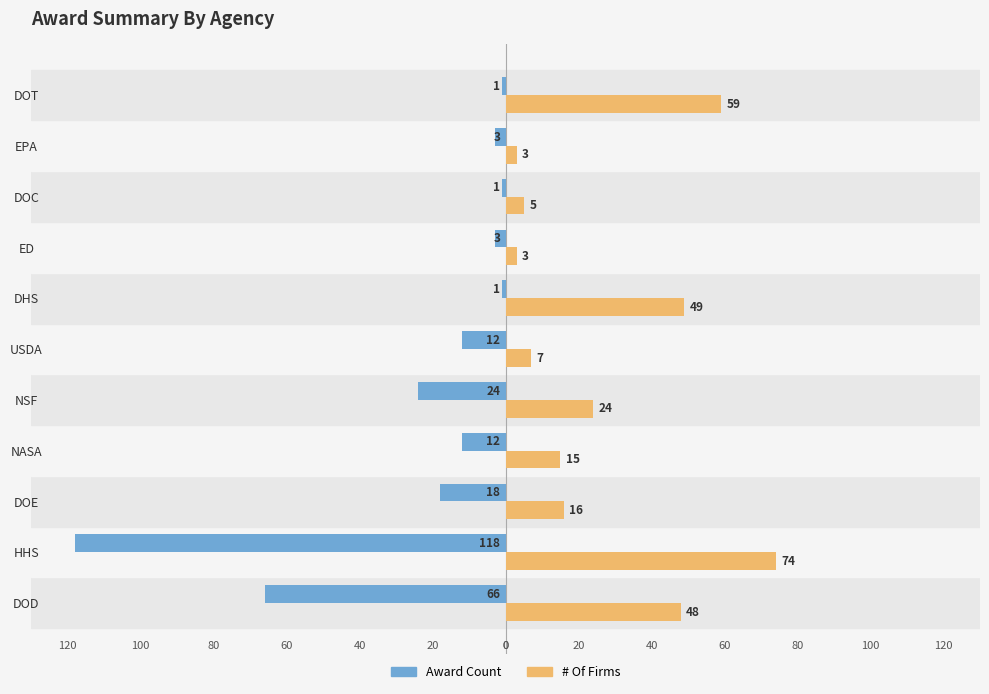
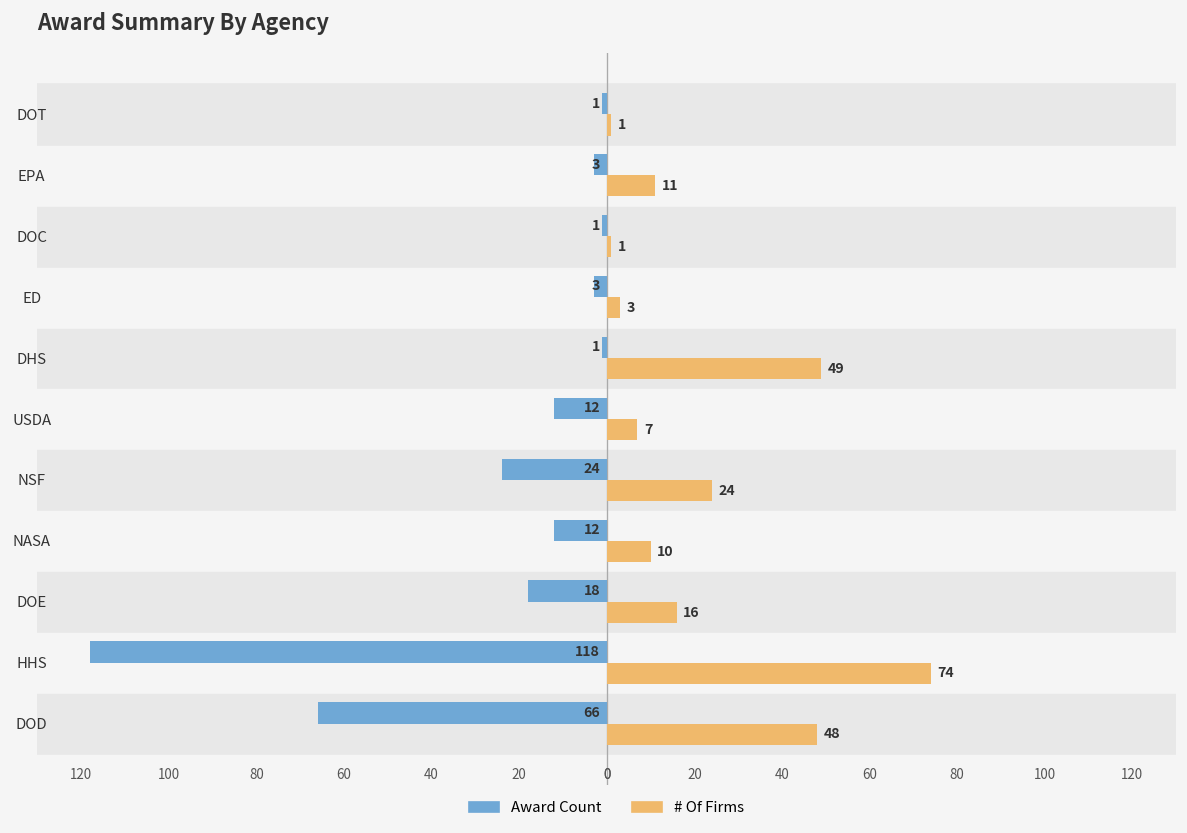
# Of Firms, DOT: 59 -> 1
# Of Firms, EPA: 3 -> 11
# Of Firms, DOC: 5 -> 1
# Of Firms, NASA: 15 -> 10
